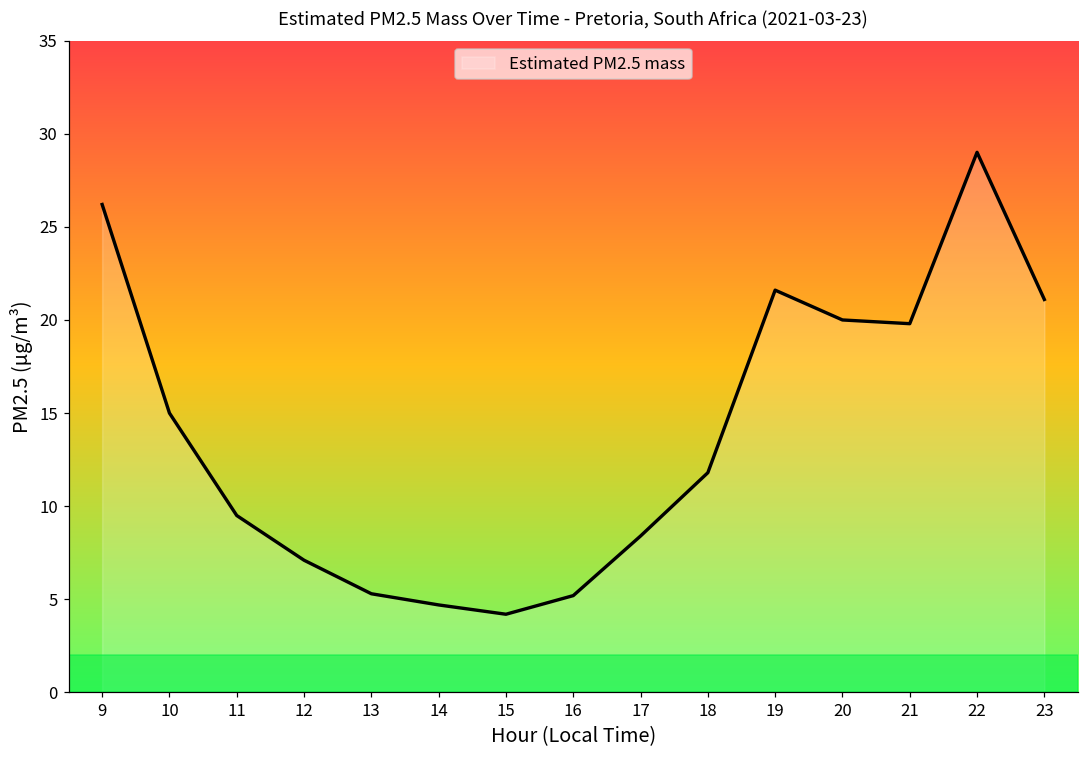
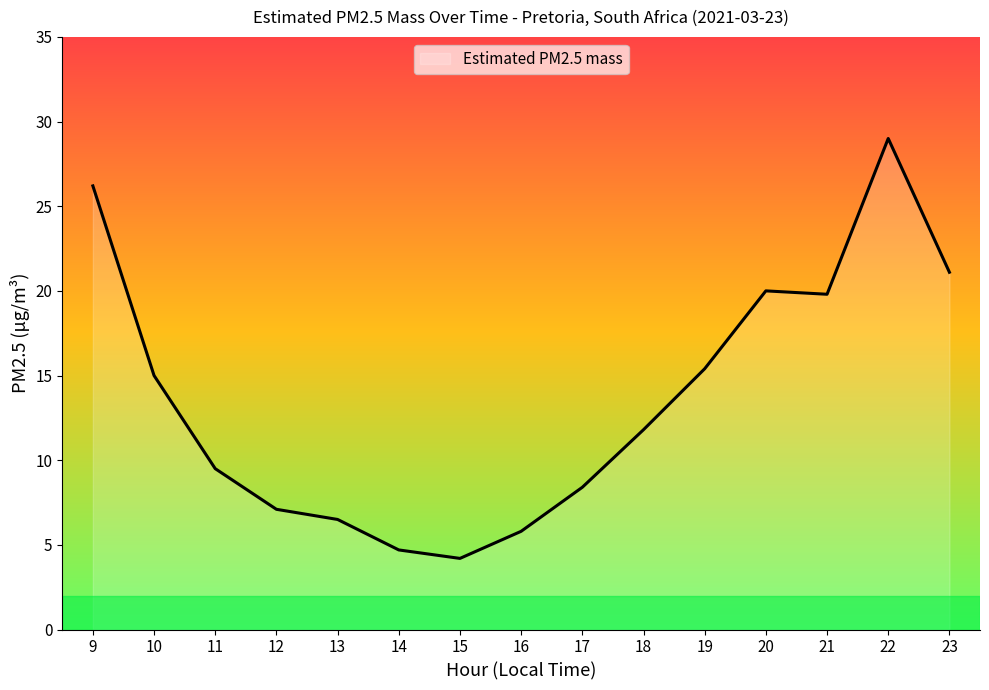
13: 5.3 -> 6.5
16: 5.2 -> 5.8
19: 21.6 -> 15.4
